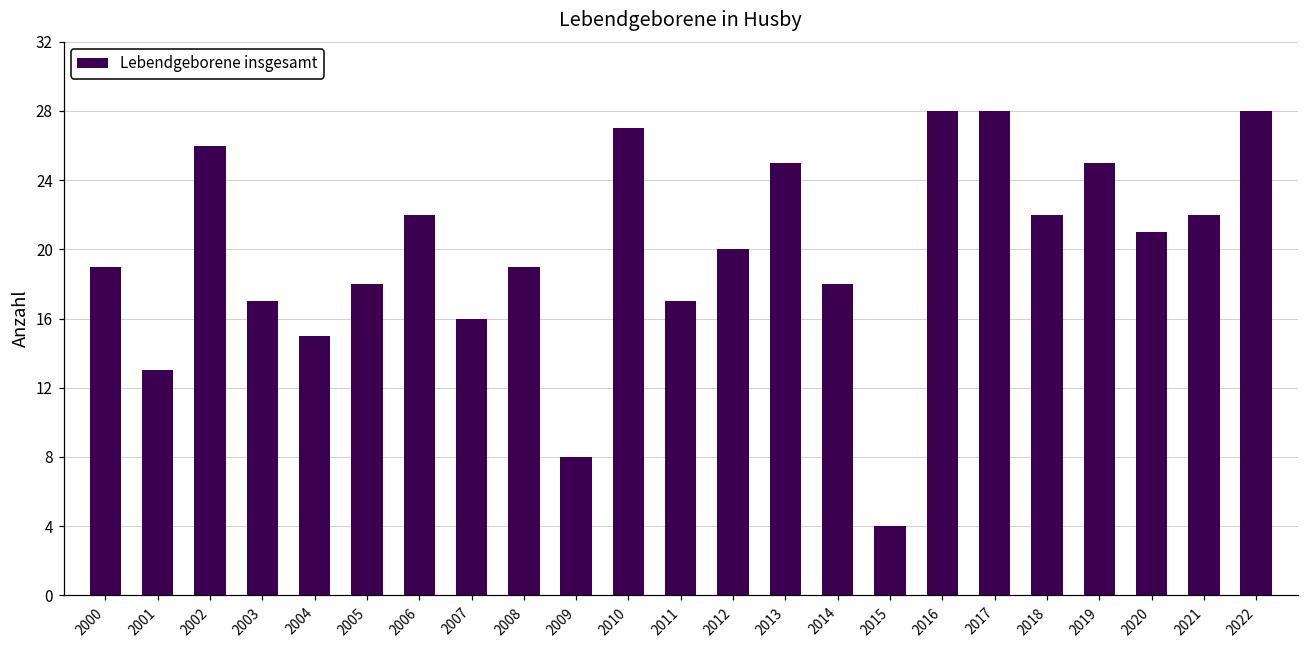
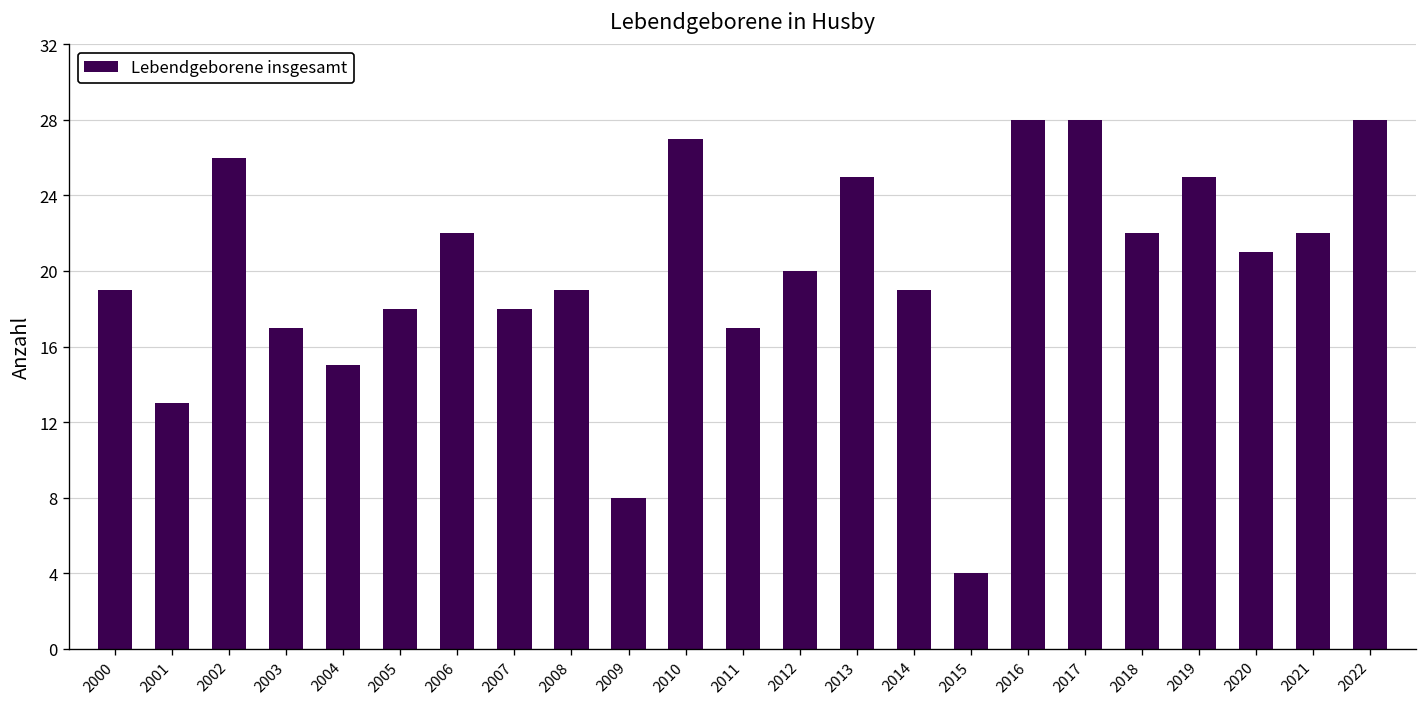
2007: 16 -> 18
2014: 18 -> 19
